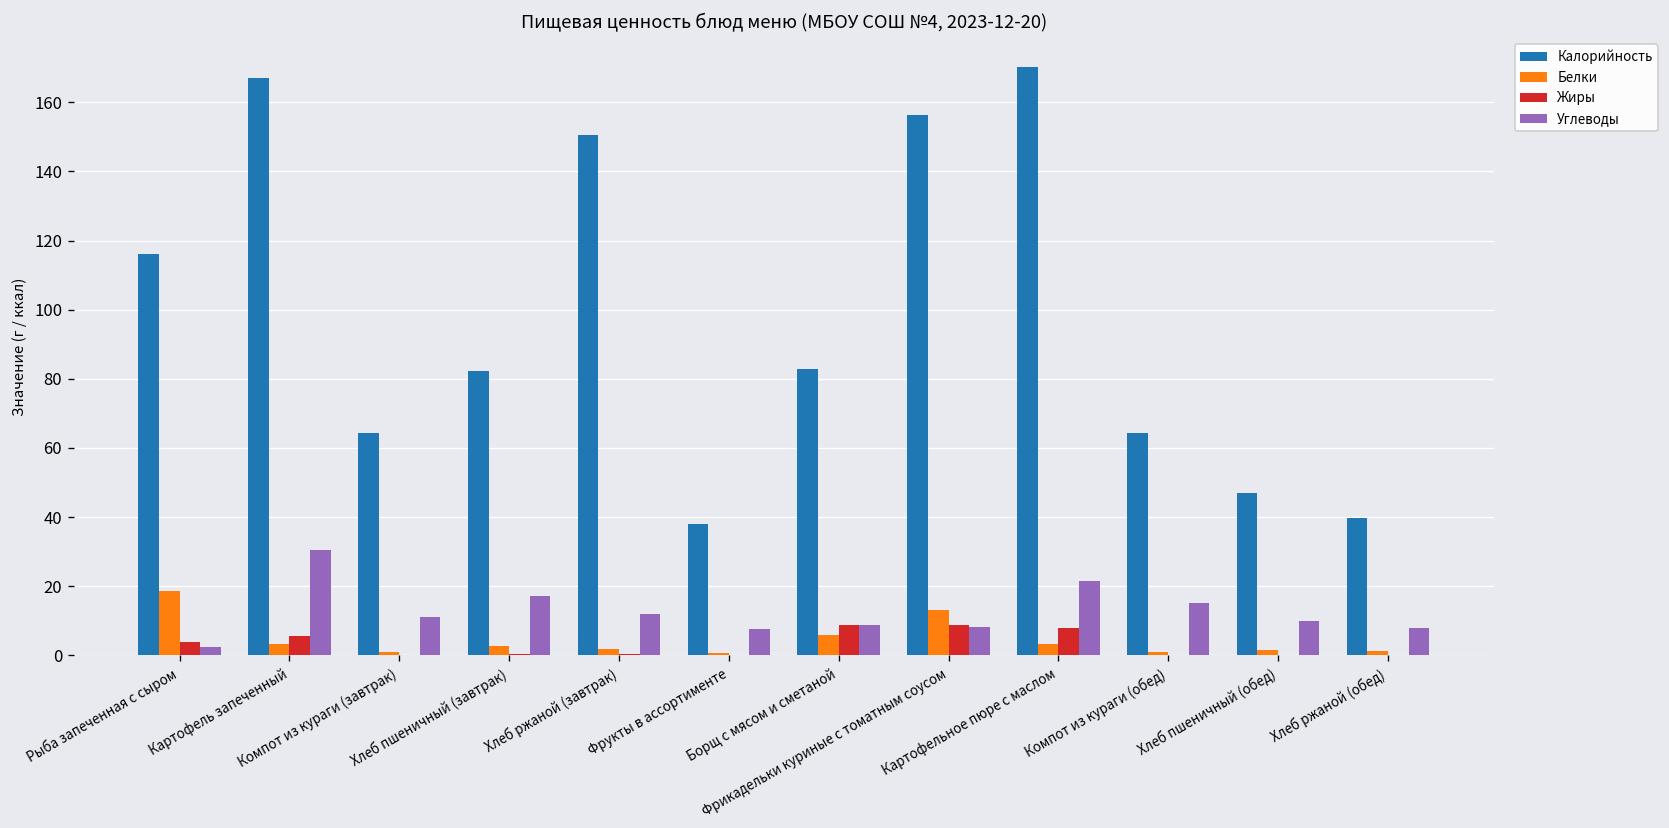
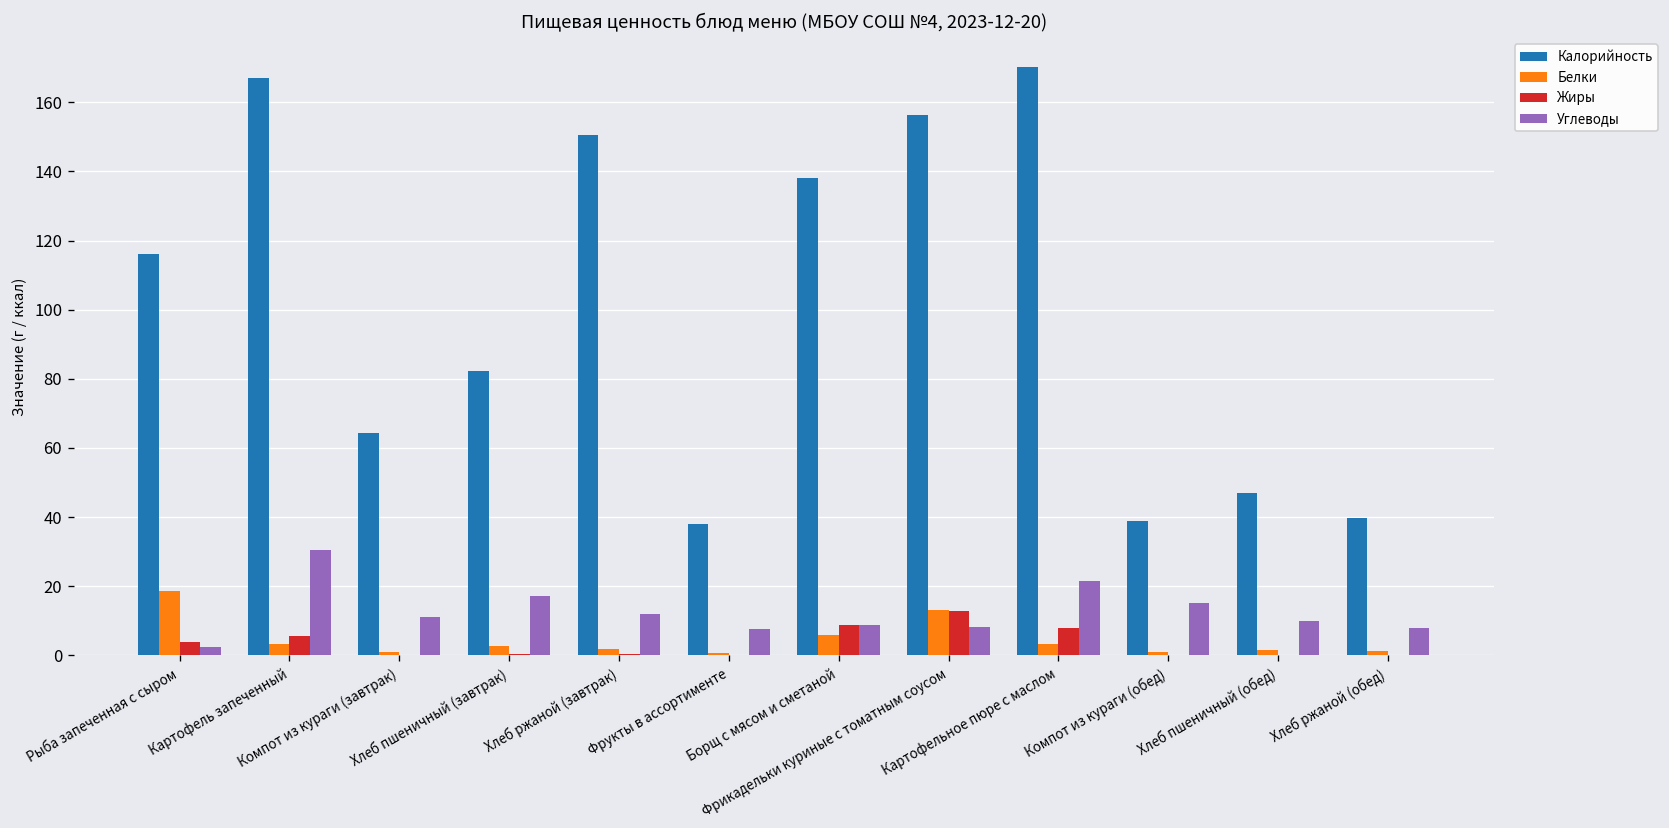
Калорийность, Борщ с мясом и сметаной: 83 -> 138
Жиры, Фрикадельки куриные с томатным соусом: 9 -> 13
Калорийность, Компот из кураги (обед): 64 -> 39
